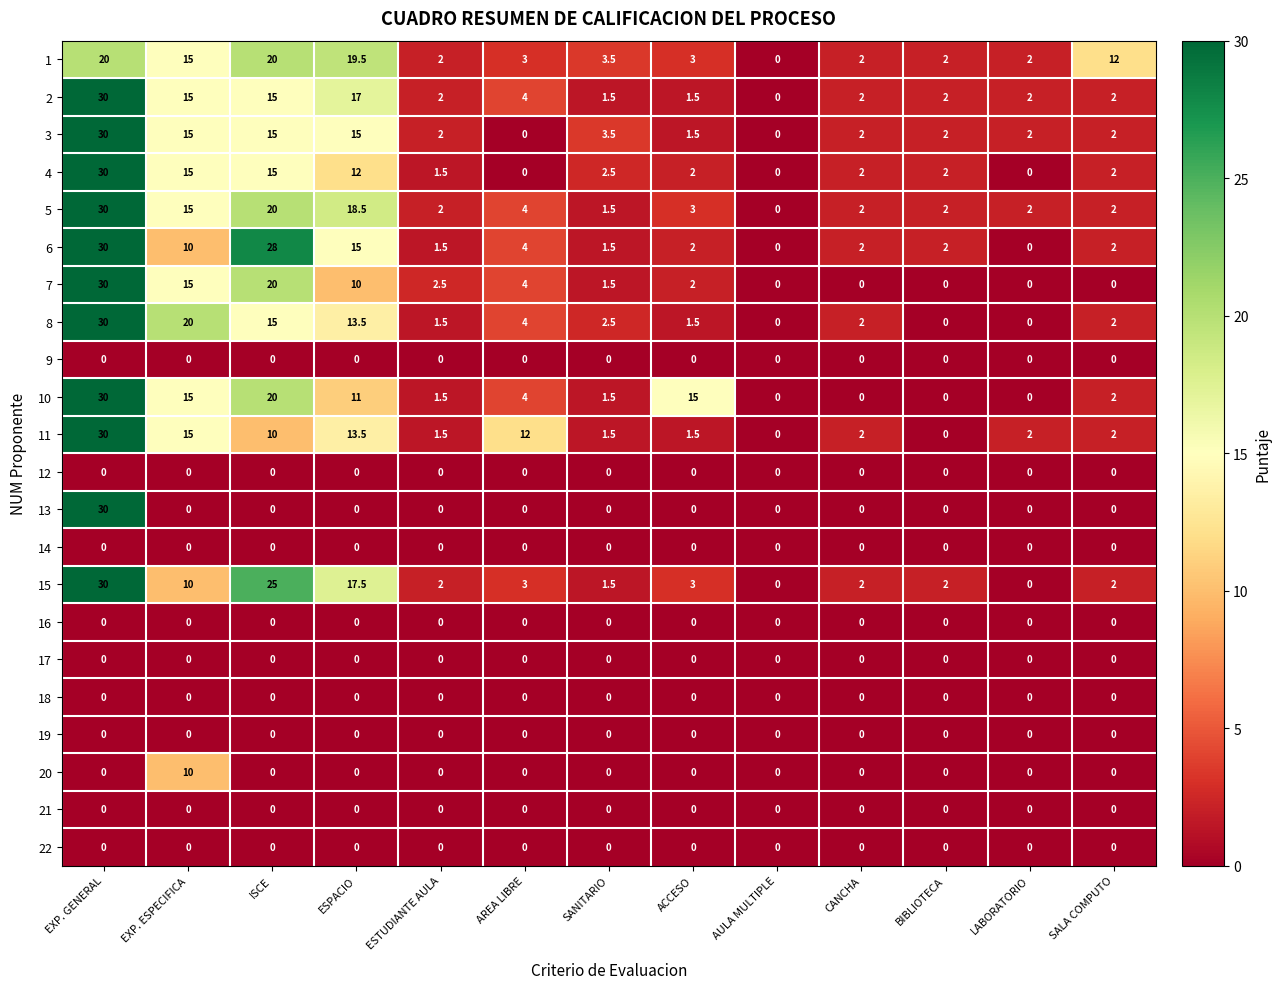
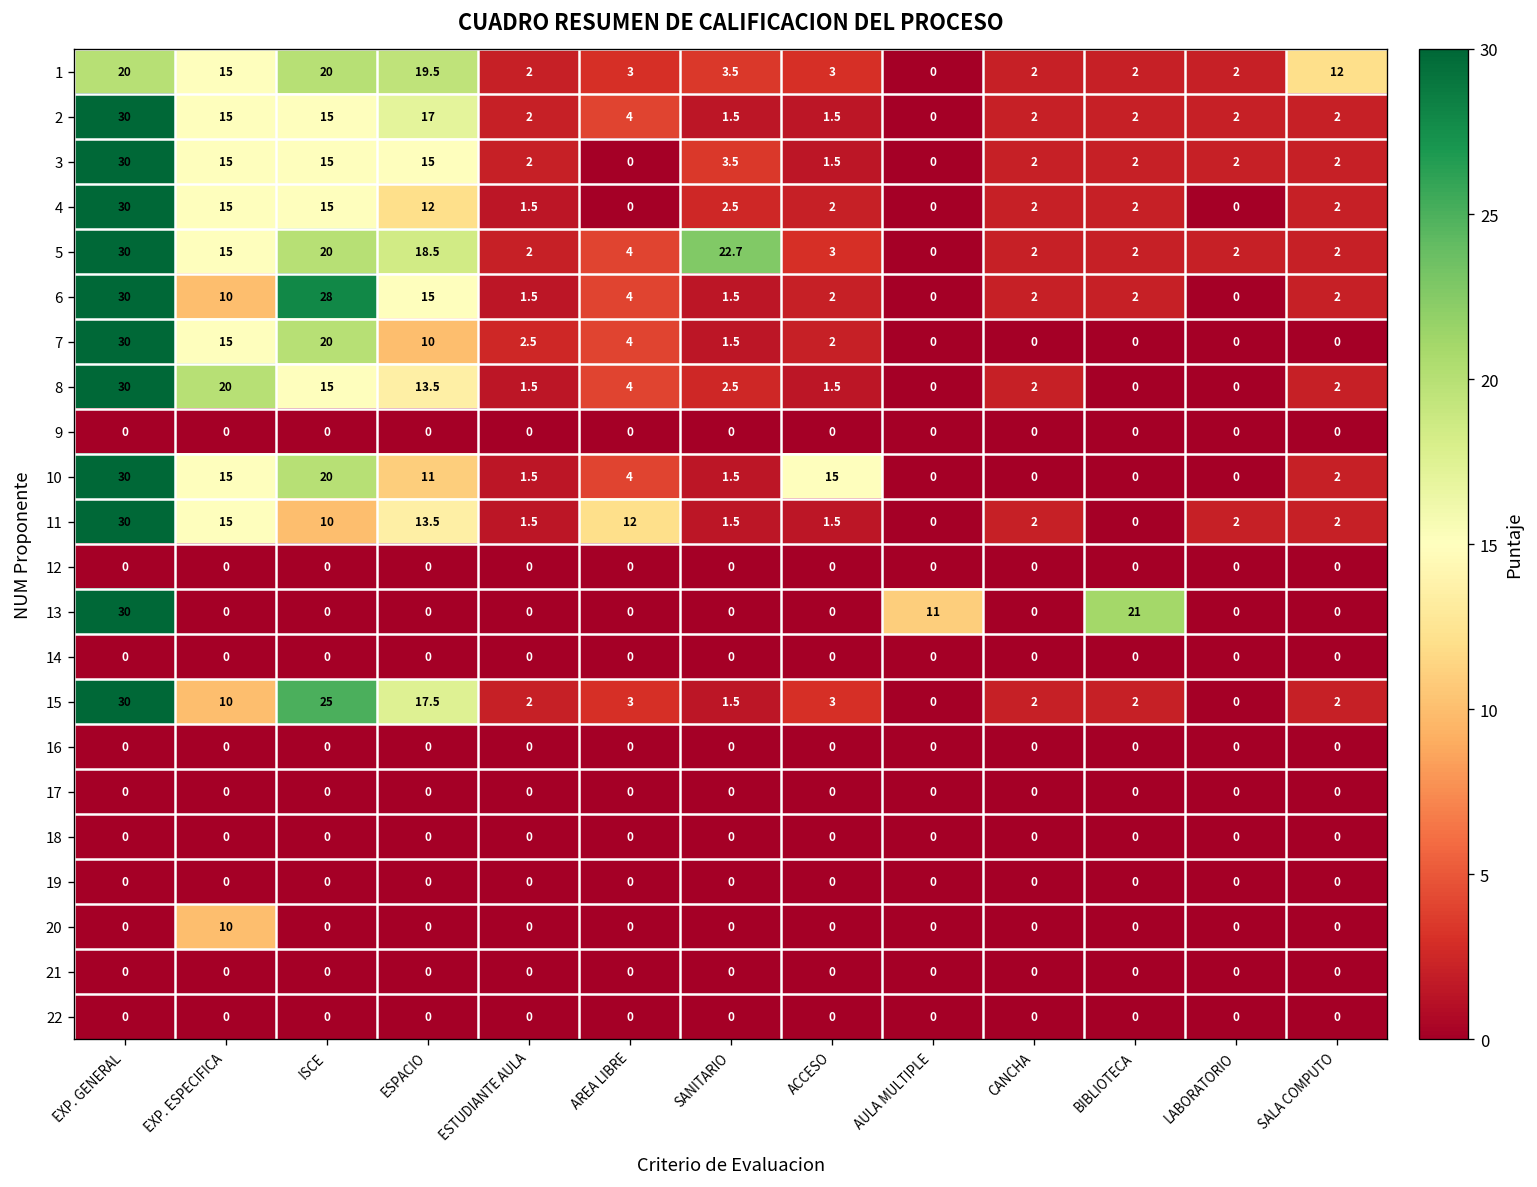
5, SANITARIO: 1.5 -> 22.7
13, AULA MULTIPLE: 0 -> 11
13, BIBLIOTECA: 0 -> 21
